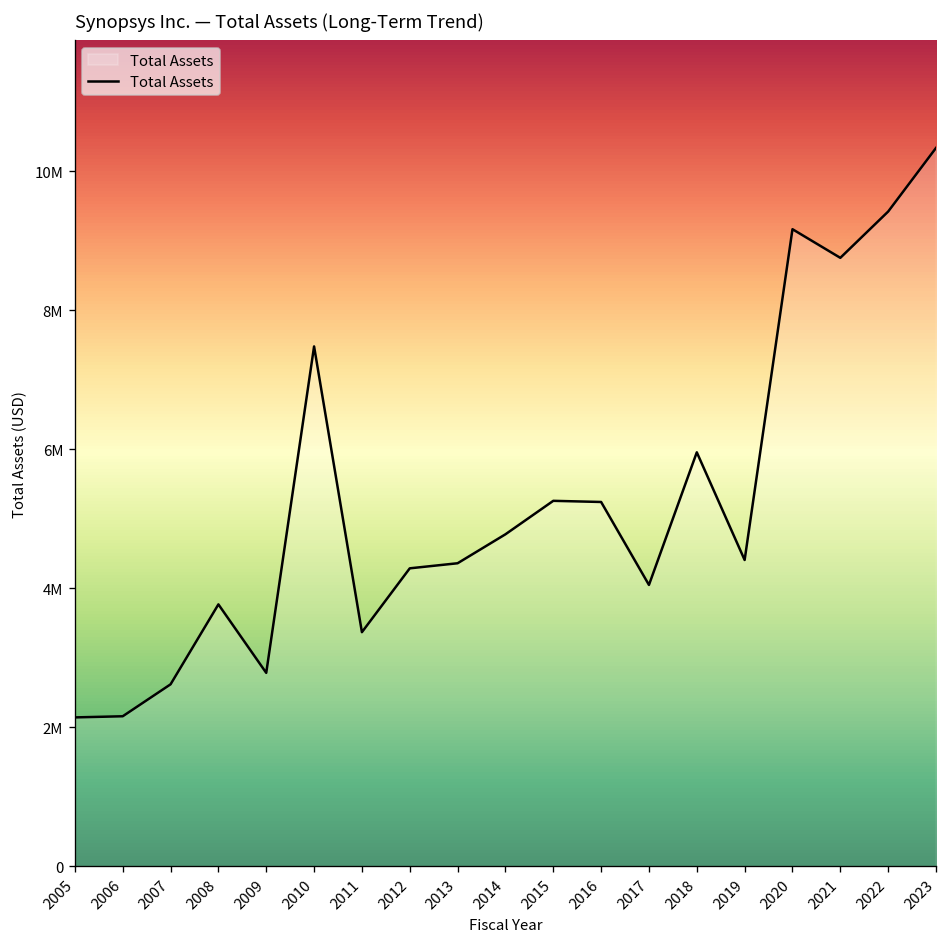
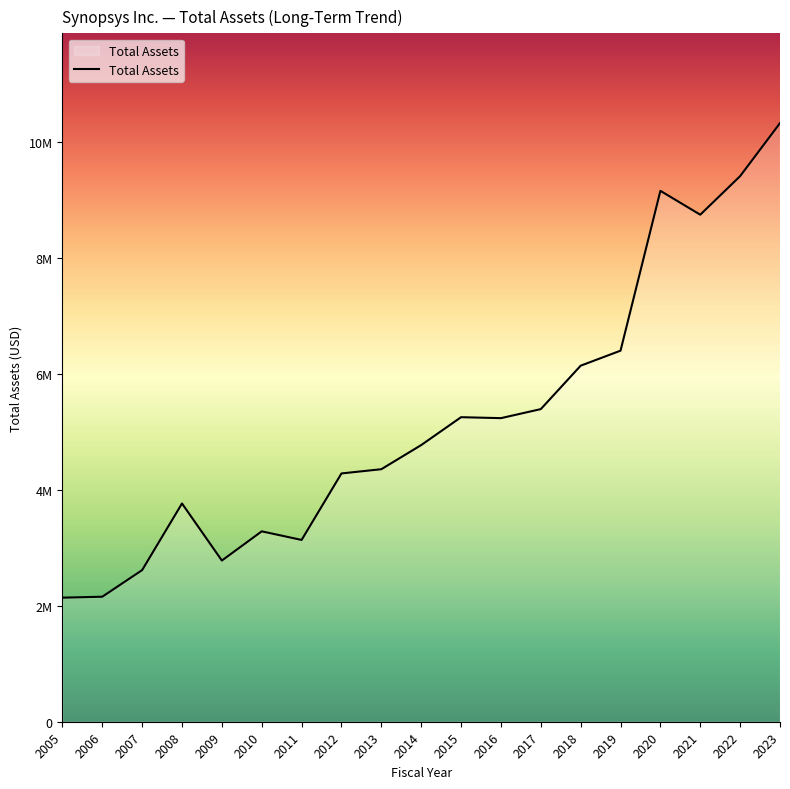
2010: 7500000 -> 3300000
2011: 3400000 -> 3100000
2017: 4000000 -> 5400000
2018: 6000000 -> 6100000
2019: 4400000 -> 6400000
